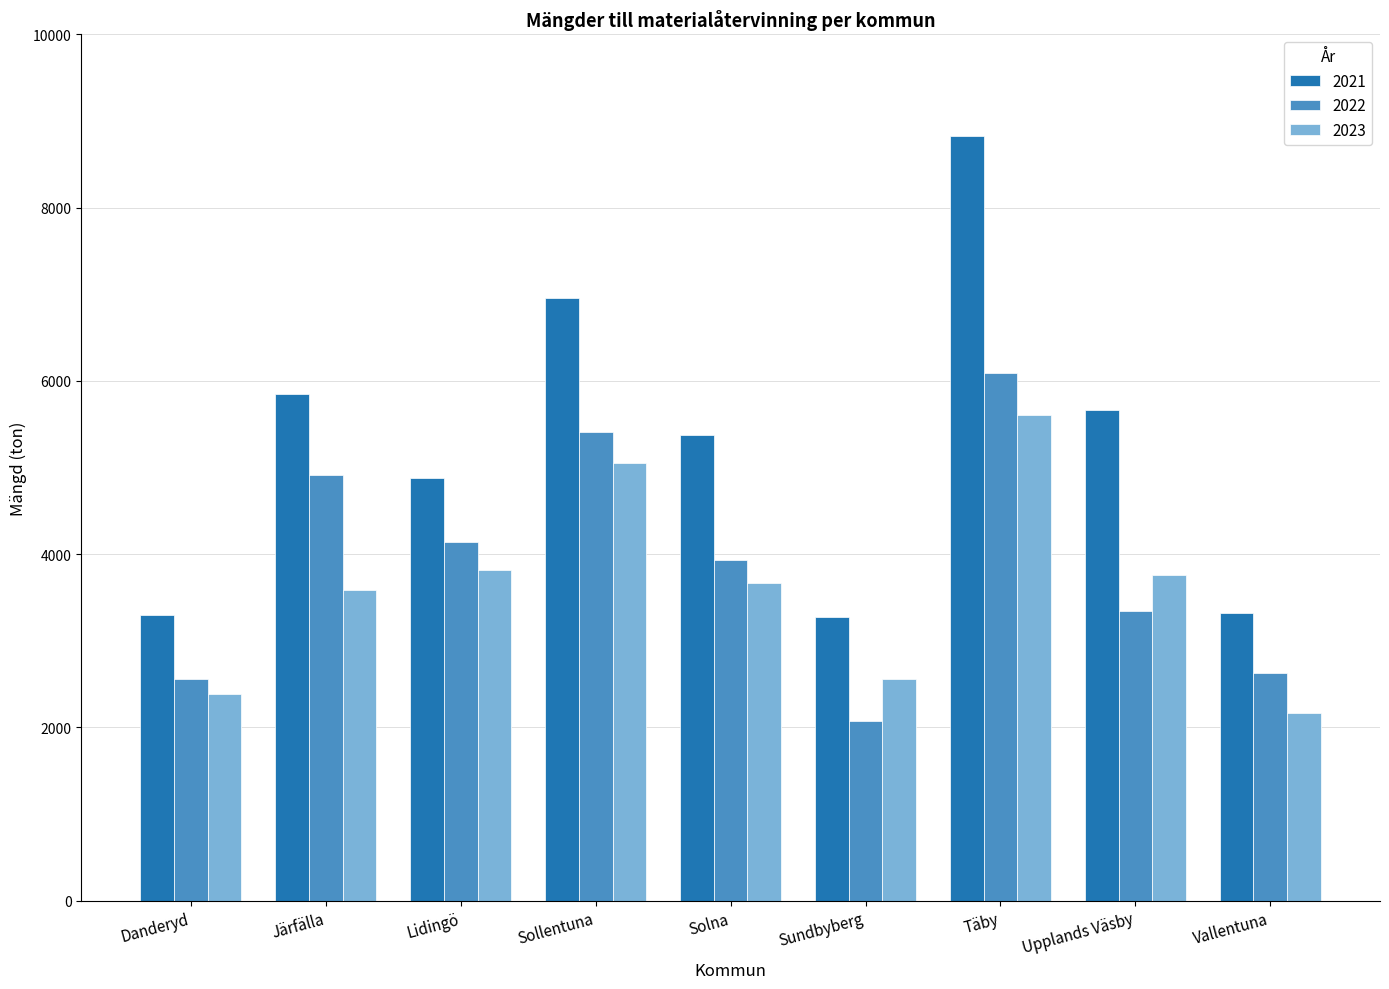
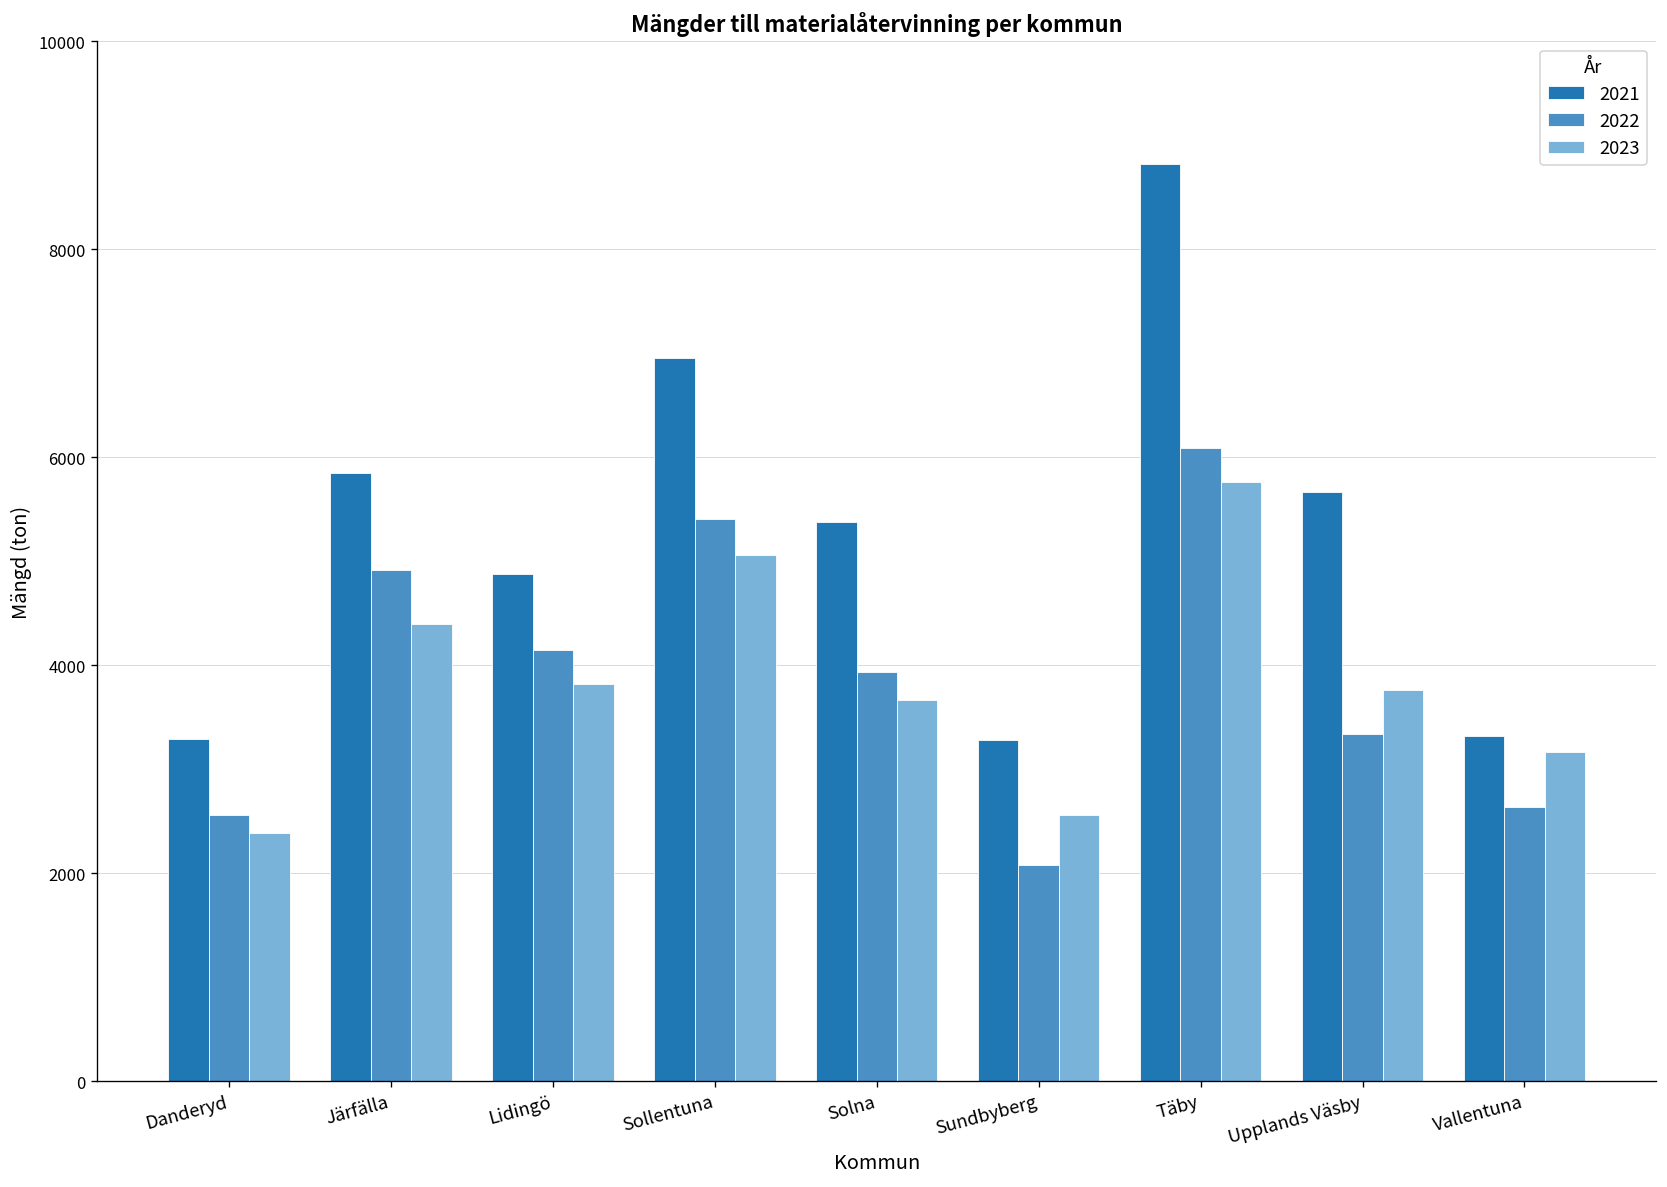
2023, Järfälla: 3600 -> 4400
2023, Täby: 5600 -> 5800
2023, Vallentuna: 2200 -> 3200
